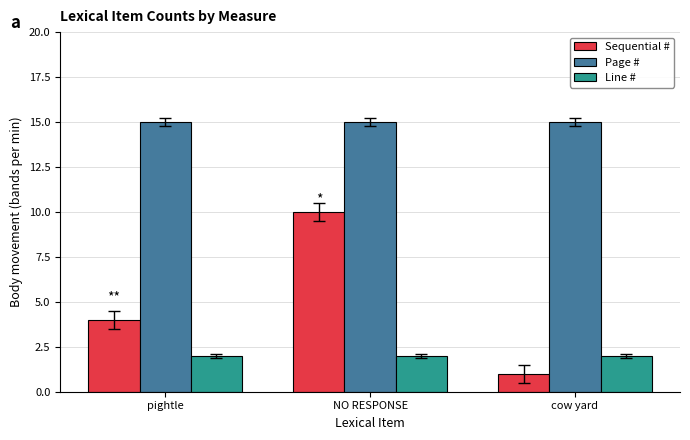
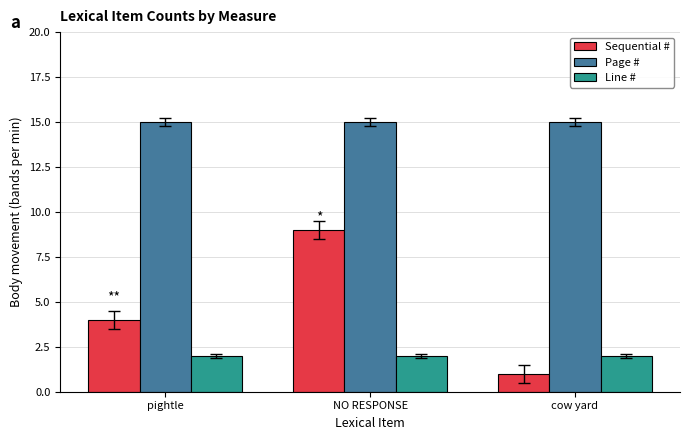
Sequential #, NO RESPONSE: 10 -> 9
